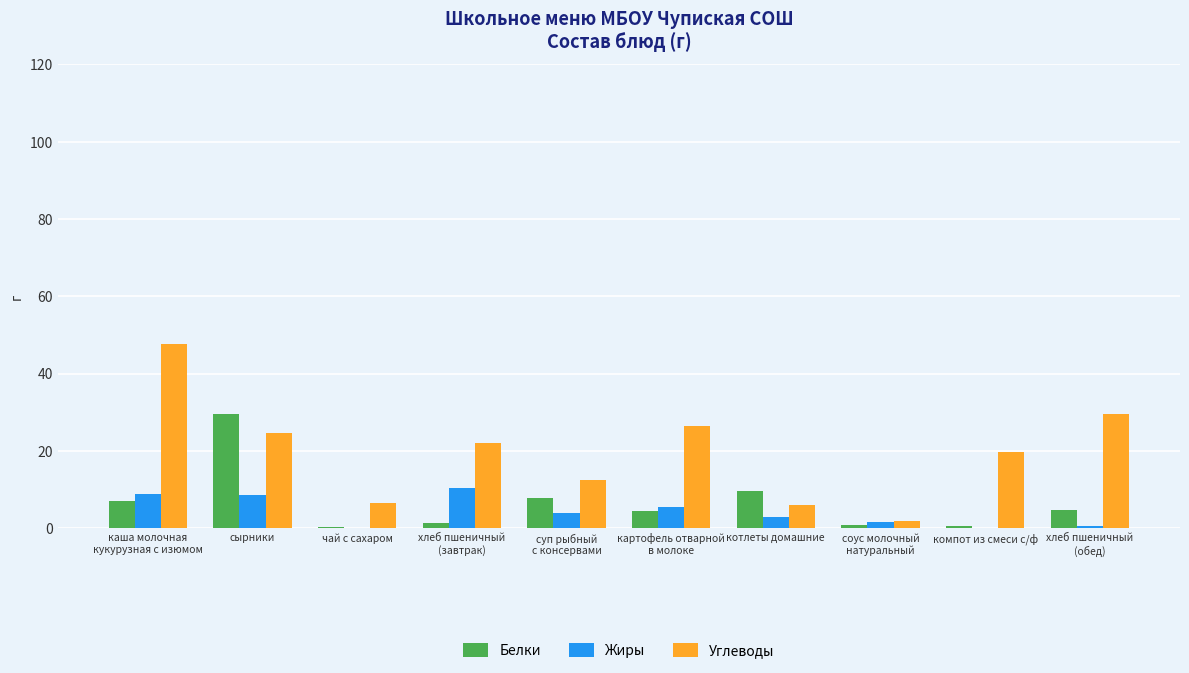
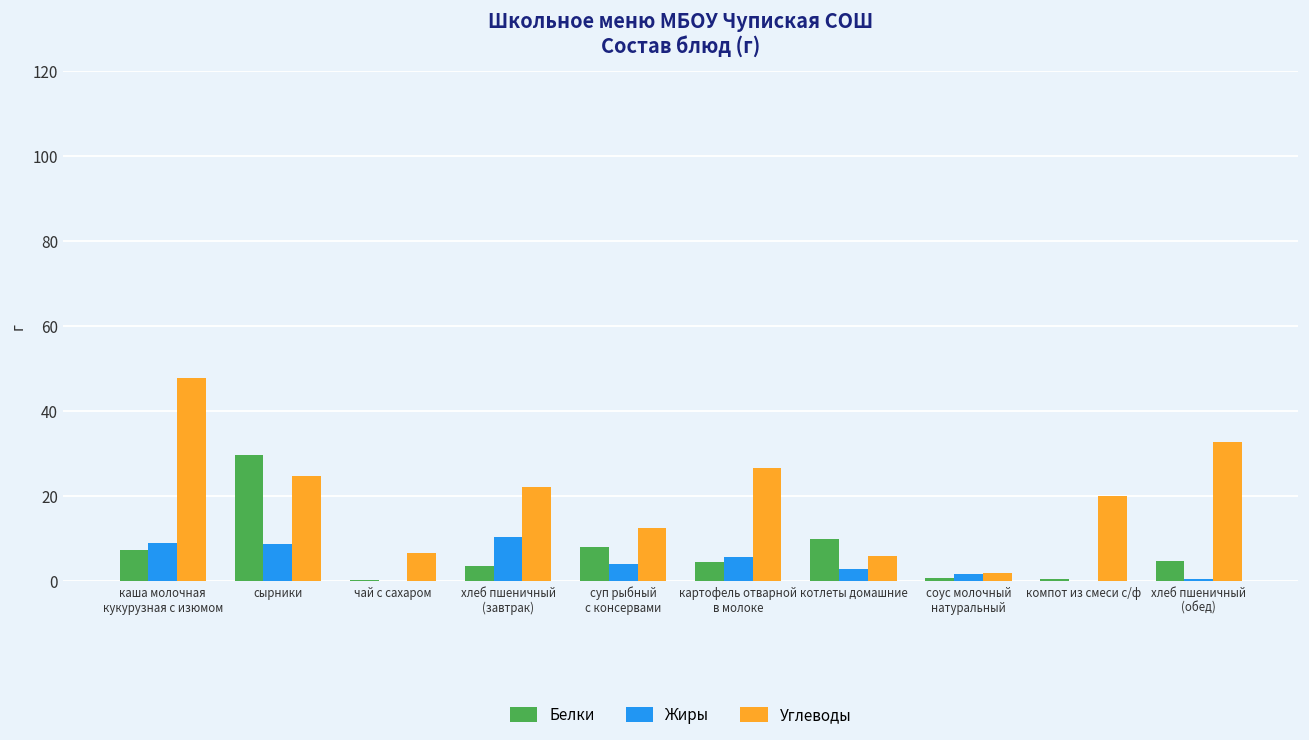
Белки, хлеб пшеничный (завтрак): 1 -> 3
Углеводы, хлеб пшеничный (обед): 30 -> 33
